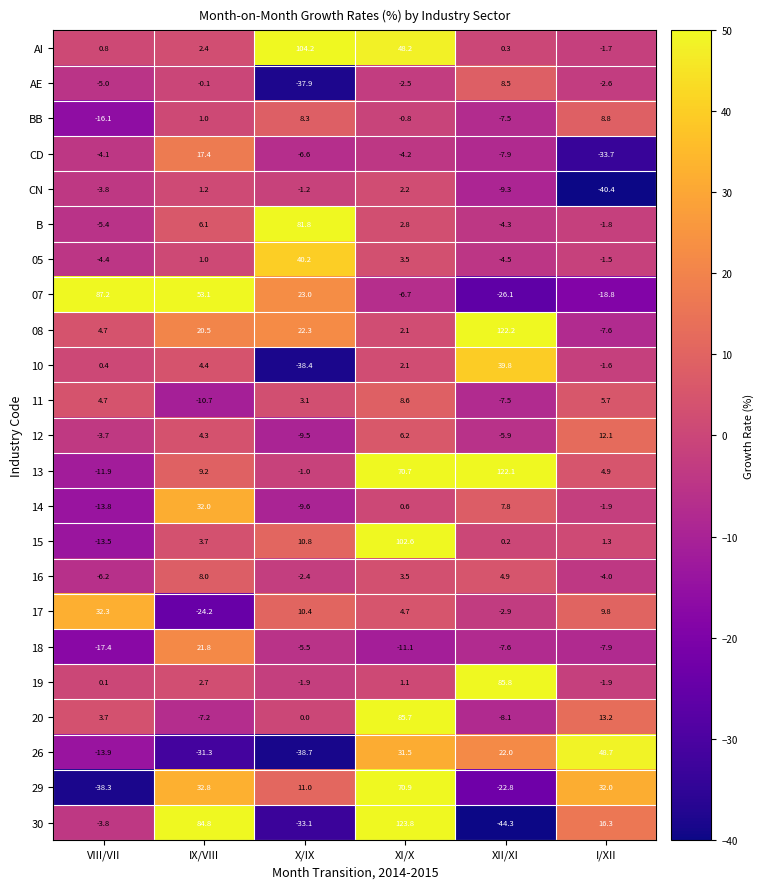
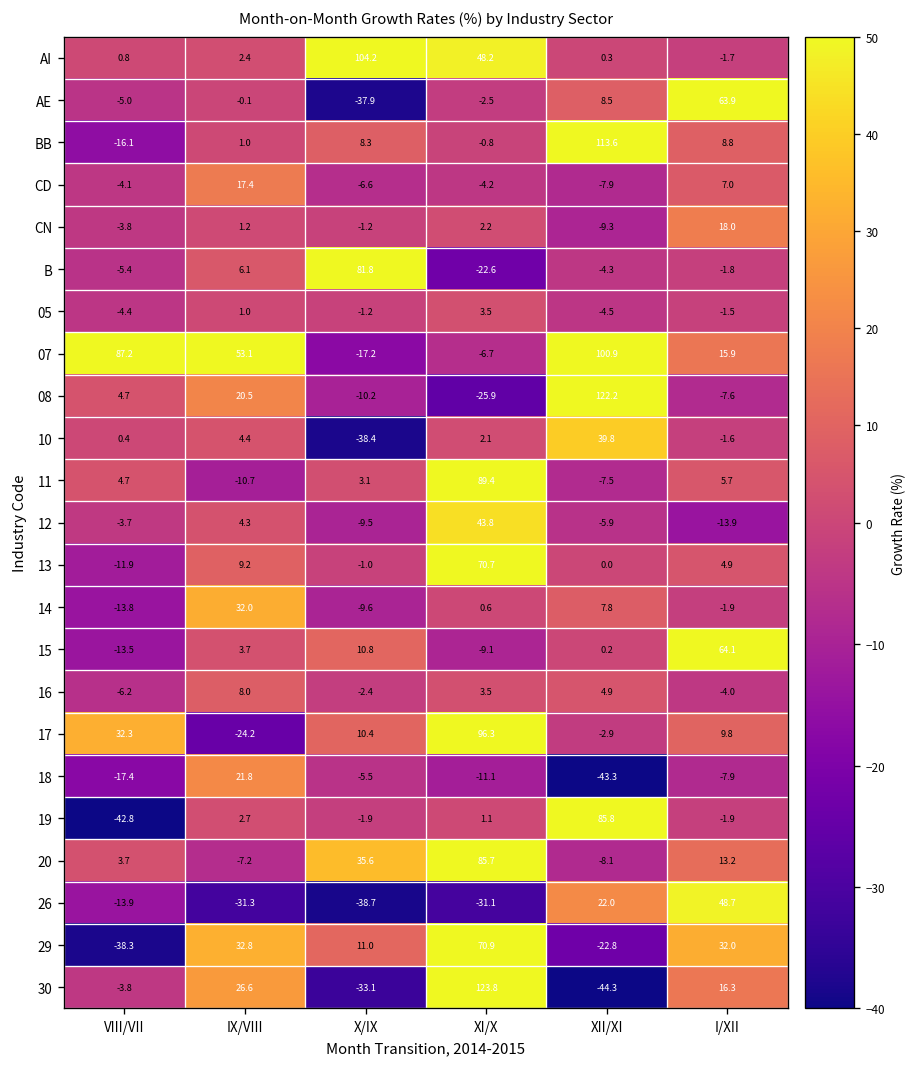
AE, I/XII: -2.6 -> 63.9
BB, XII/XI: -7.5 -> 113.6
CD, I/XII: -33.7 -> 7.0
CN, I/XII: -40.4 -> 18.0
B, XI/X: 2.8 -> -22.6
05, X/IX: 40.2 -> -1.2
07, X/IX: 23.0 -> -17.2
07, XII/XI: -26.1 -> 100.9
07, I/XII: -18.8 -> 15.9
08, X/IX: 22.3 -> -10.2
08, XI/X: 2.1 -> -25.9
11, XI/X: 8.6 -> 89.4
12, XI/X: 6.2 -> 43.8
12, I/XII: 12.1 -> -13.9
13, XII/XI: 122.1 -> 0.0
15, XI/X: 102.6 -> -9.1
15, I/XII: 1.3 -> 64.1
17, XI/X: 4.7 -> 96.3
18, XII/XI: -7.6 -> -43.3
19, VIII/VII: 0.1 -> -42.8
20, X/IX: 0.0 -> 35.6
26, XI/X: 31.5 -> -31.1
30, IX/VIII: 84.8 -> 26.6
